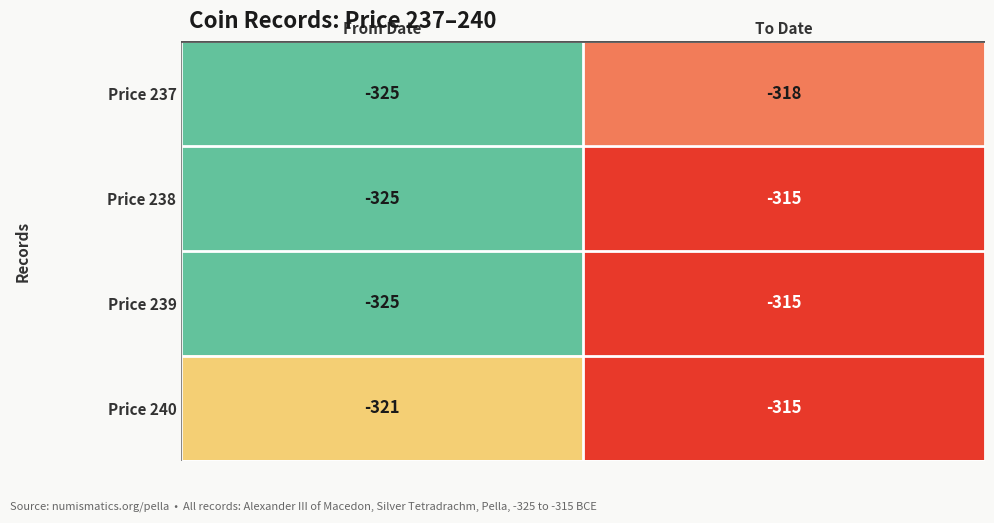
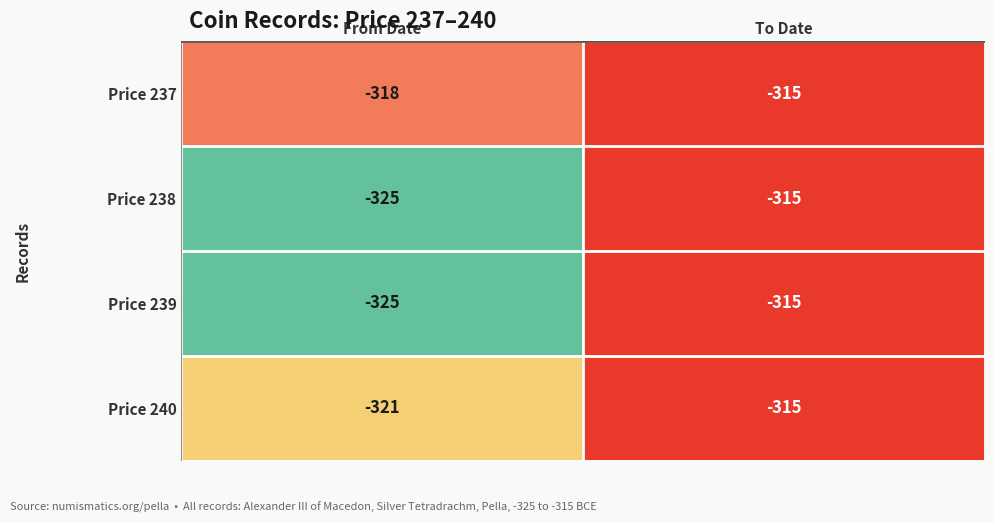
Price 237, From Date: -325 -> -318
Price 237, To Date: -318 -> -315
